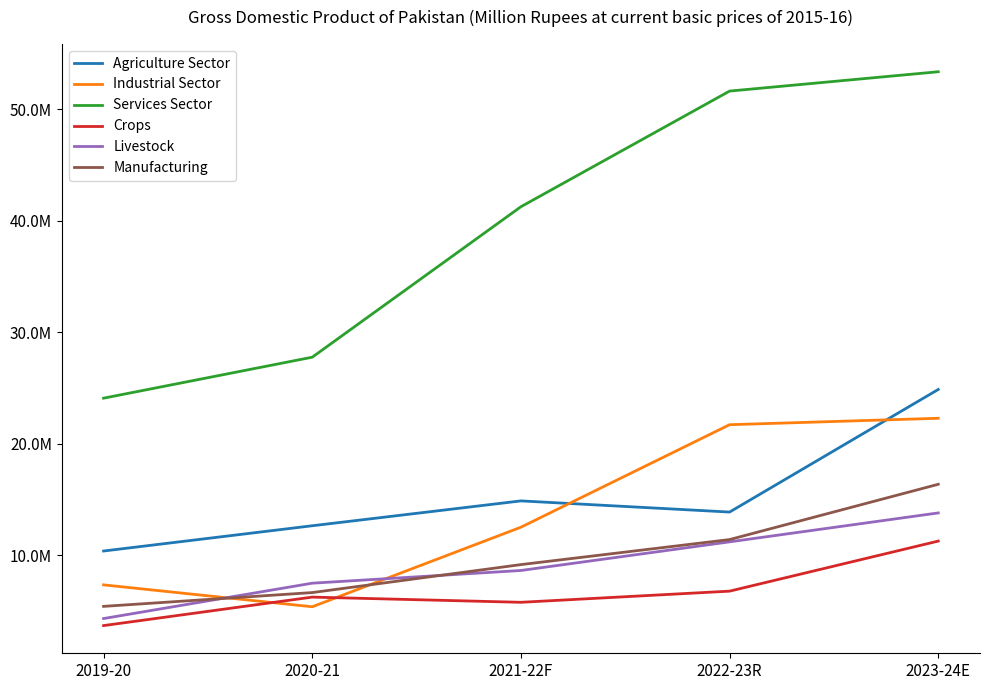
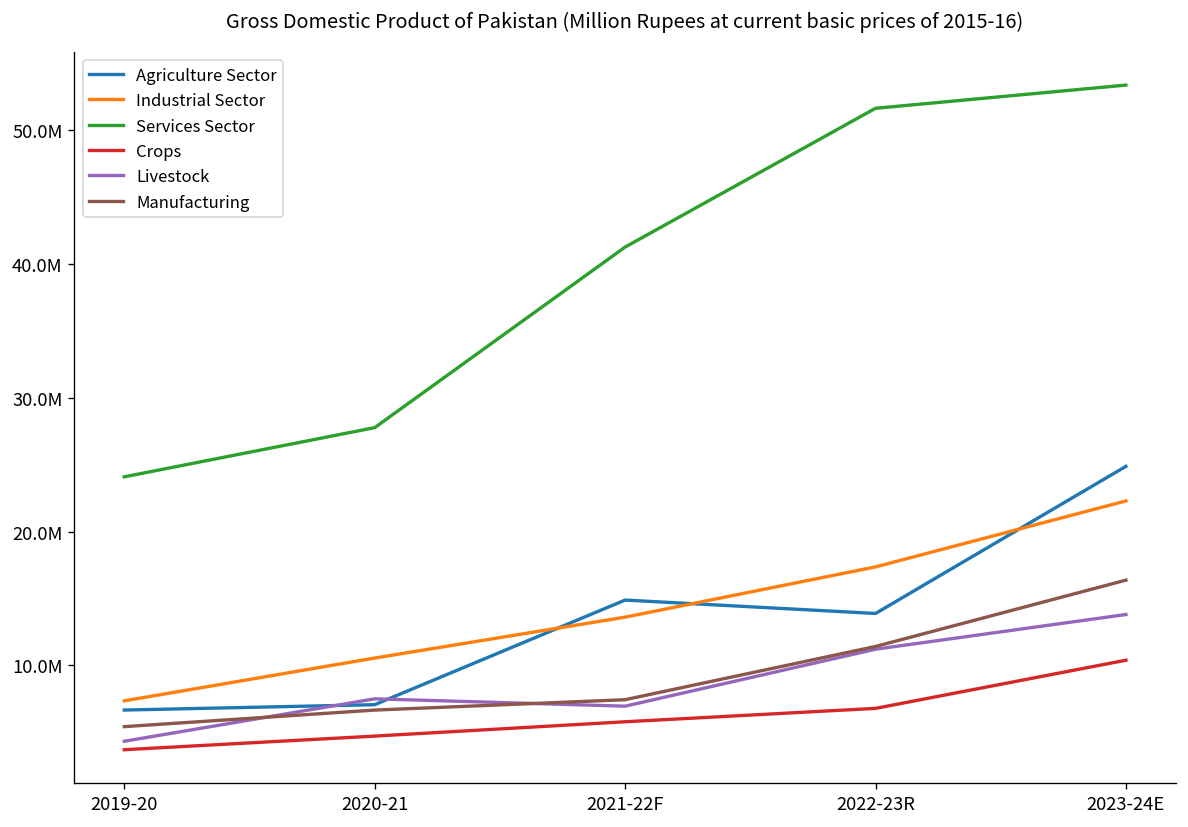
Agriculture Sector, 2019-20: 10400000 -> 6700000
Agriculture Sector, 2020-21: 12700000 -> 7100000
Industrial Sector, 2020-21: 5400000 -> 10600000
Crops, 2020-21: 6300000 -> 4700000
Industrial Sector, 2021-22F: 12500000 -> 13600000
Livestock, 2021-22F: 8600000 -> 7000000
Manufacturing, 2021-22F: 9200000 -> 7400000
Industrial Sector, 2022-23R: 21700000 -> 17400000
Crops, 2023-24E: 11300000 -> 10400000
